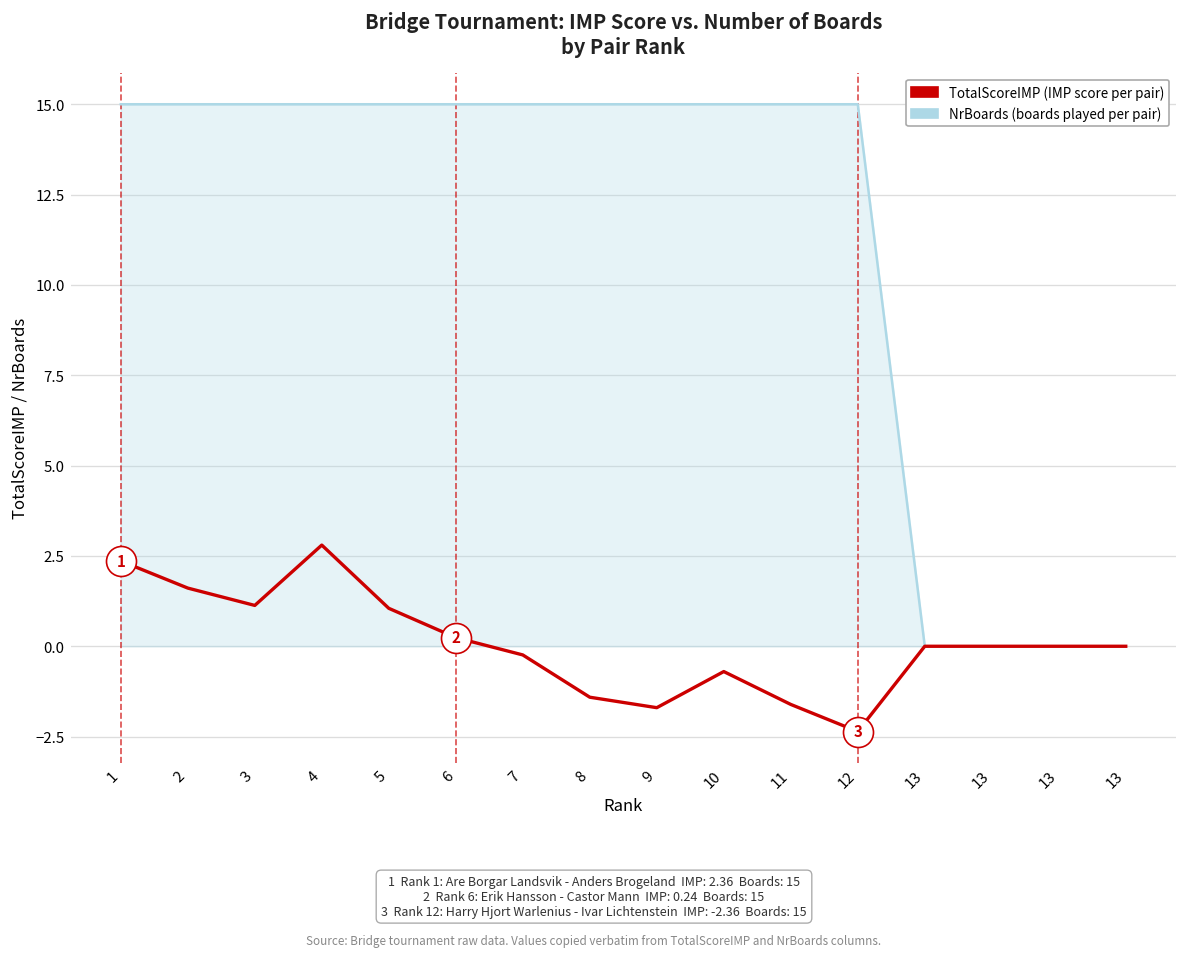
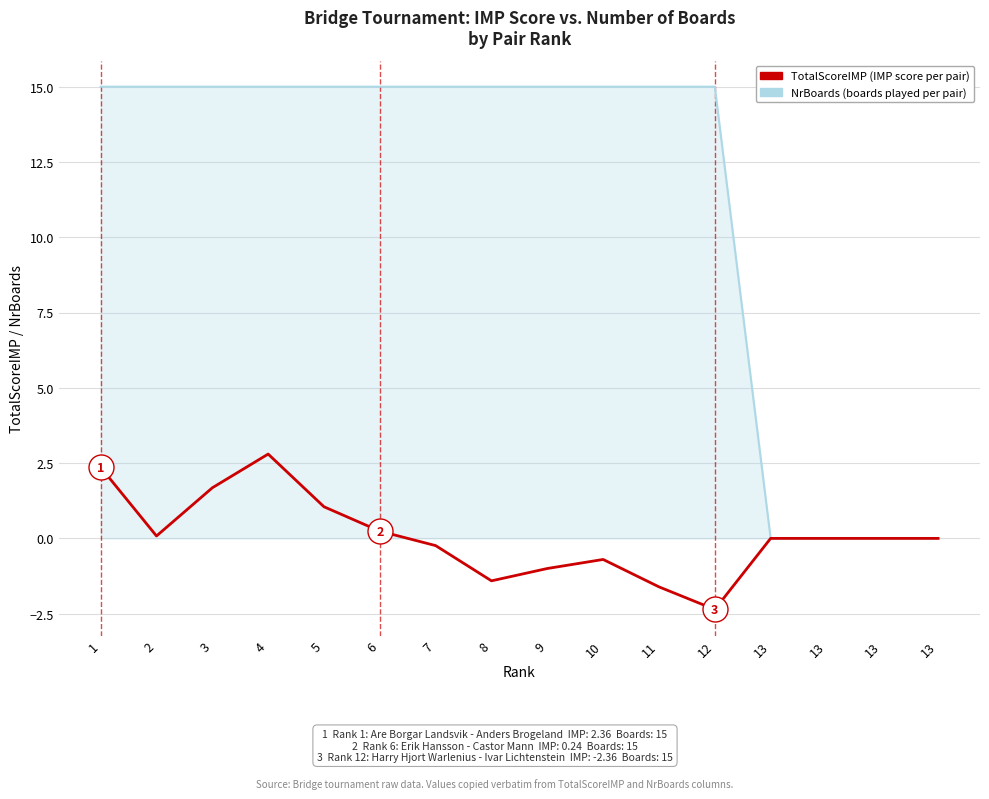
TotalScoreIMP (IMP score per pair), 2: 1.6 -> 0.1
TotalScoreIMP (IMP score per pair), 3: 1.1 -> 1.7
TotalScoreIMP (IMP score per pair), 9: -1.7 -> -1.0
